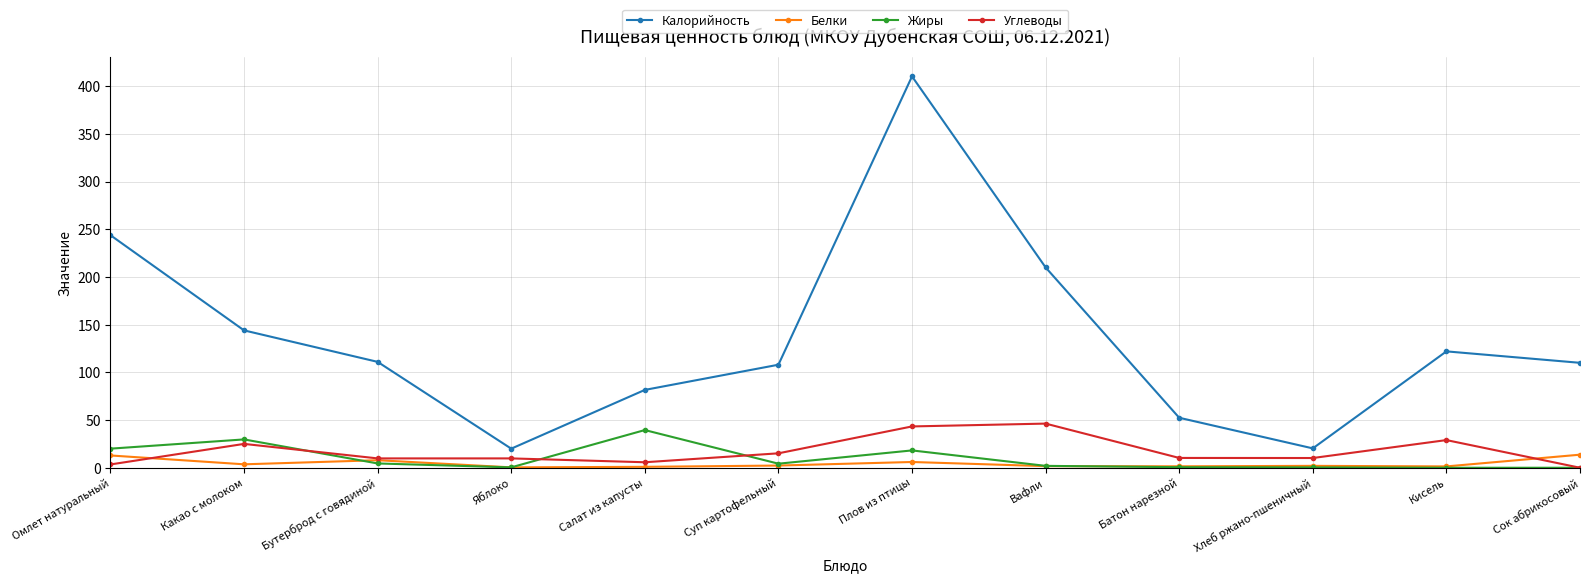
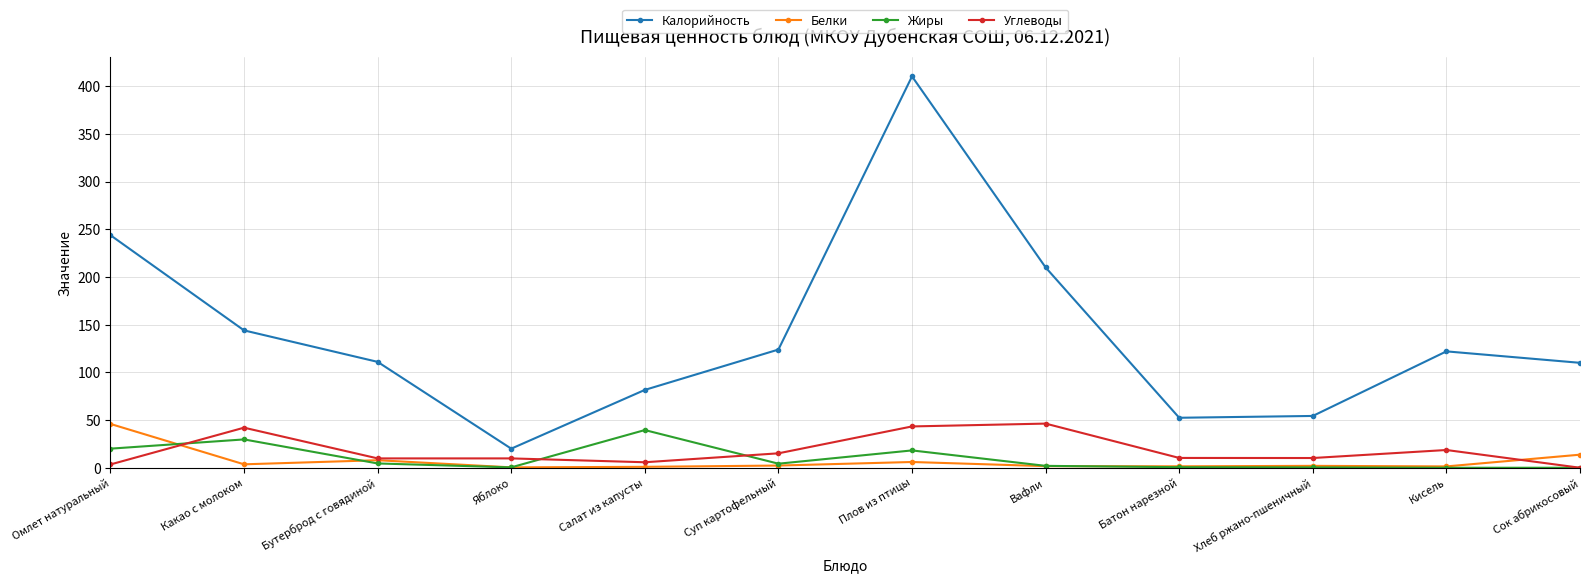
Белки, Омлет натуральный: 10 -> 50
Углеводы, Какао с молоком: 30 -> 40
Калорийность, Суп картофельный: 110 -> 120
Калорийность, Хлеб ржано-пшеничный: 20 -> 50
Углеводы, Кисель: 30 -> 20
